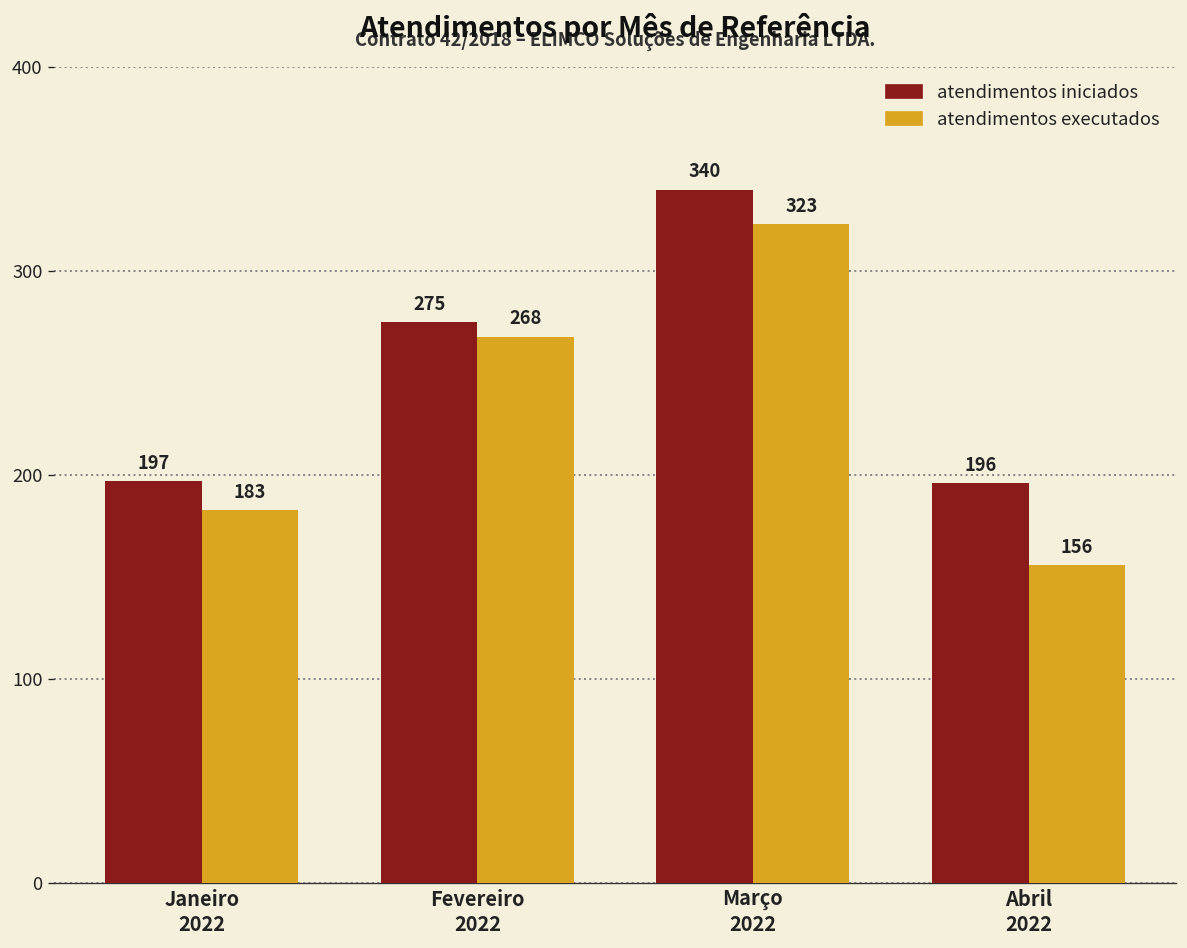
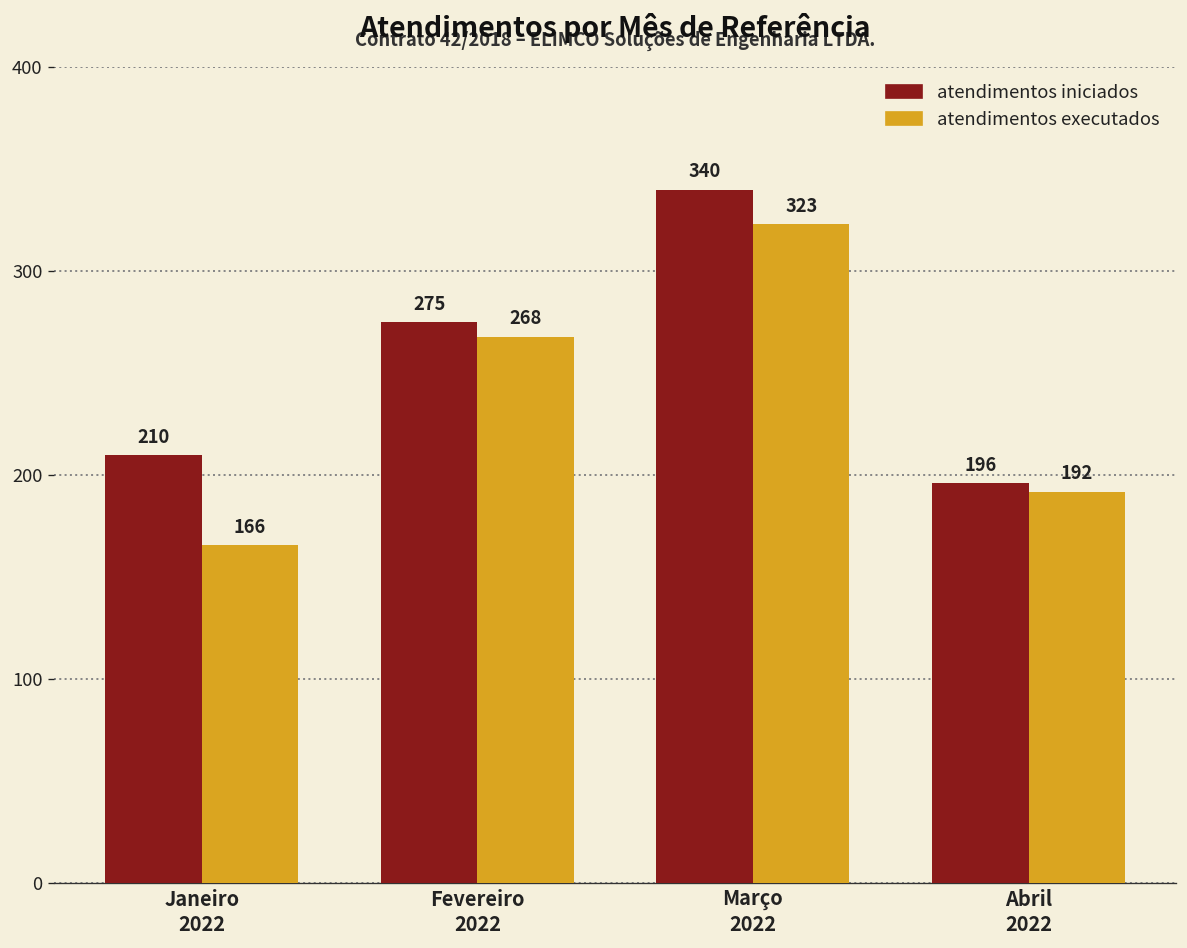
atendimentos iniciados, Janeiro 2022: 197 -> 210
atendimentos executados, Janeiro 2022: 183 -> 166
atendimentos executados, Abril 2022: 156 -> 192
